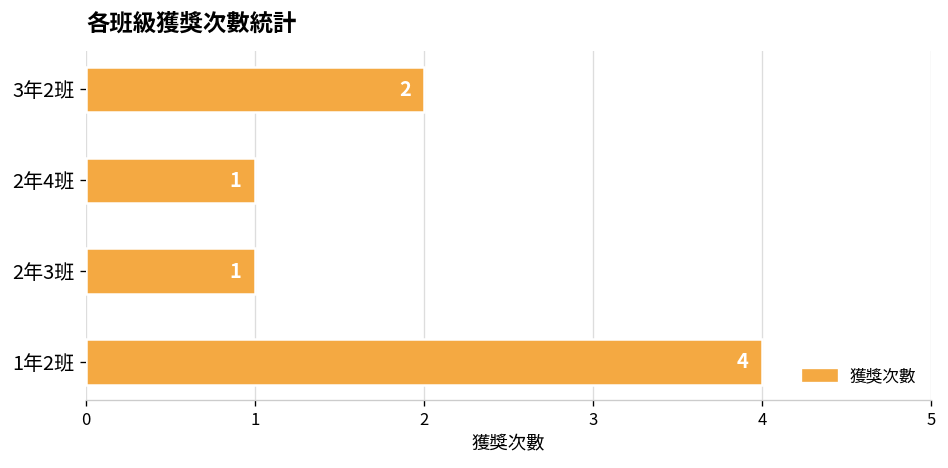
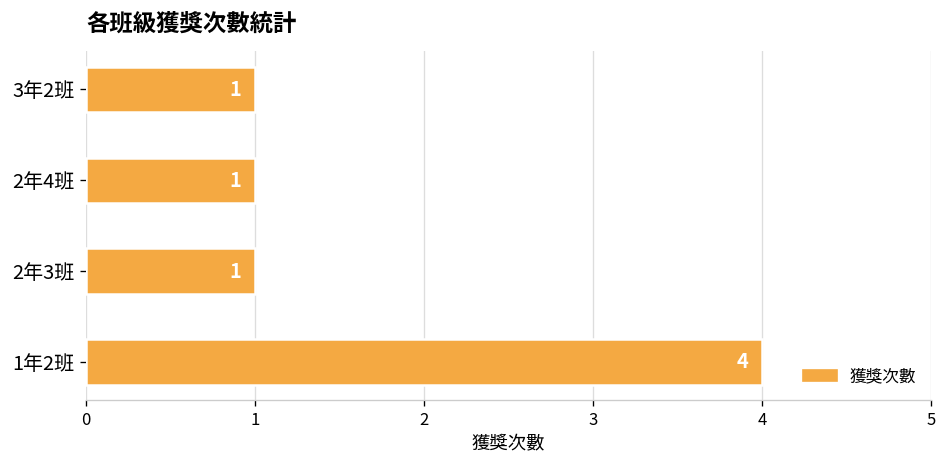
3年2班: 2 -> 1
